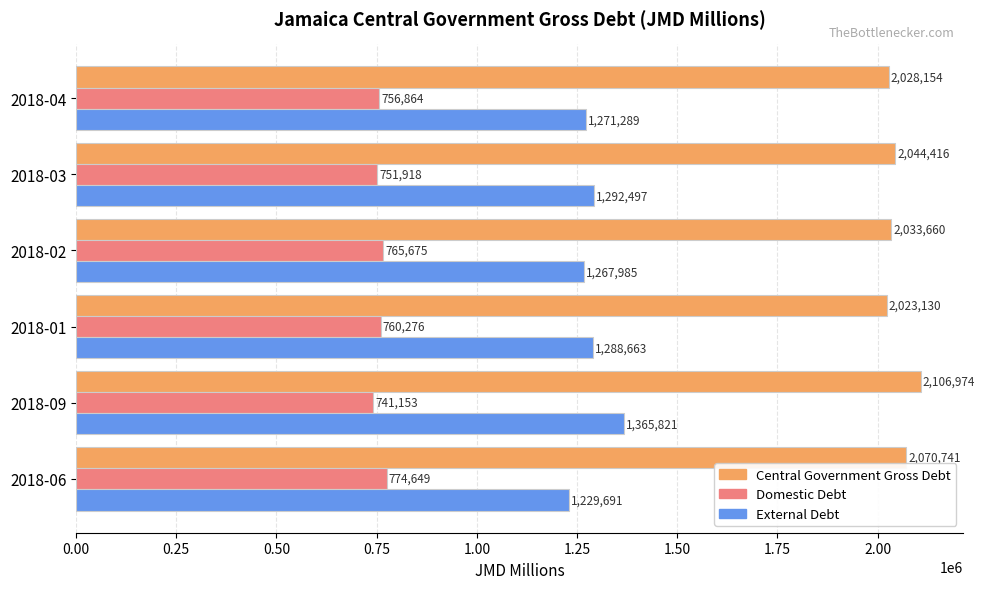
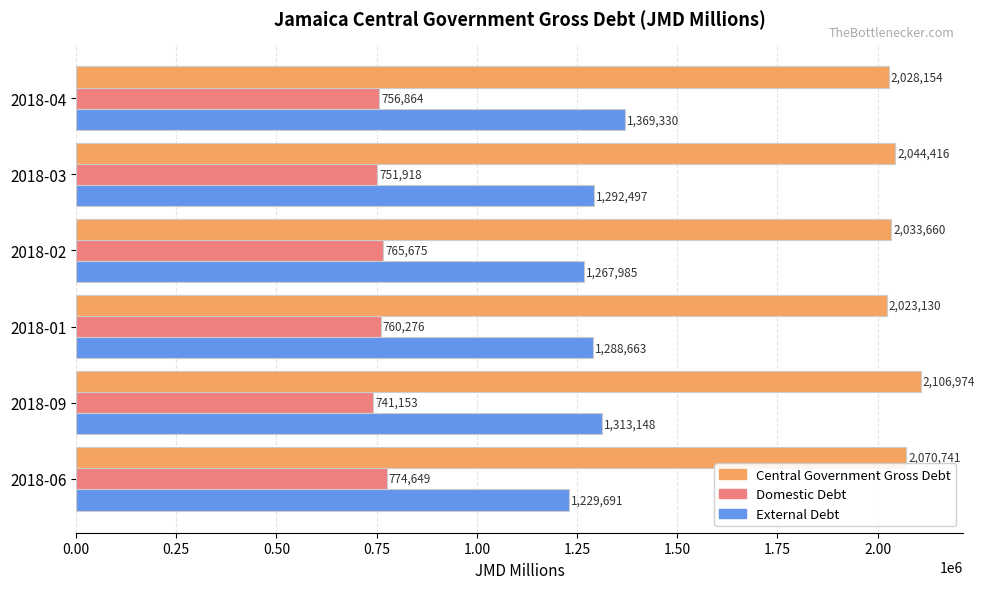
External Debt, 2018-04: 1,271,289 -> 1,369,330
External Debt, 2018-09: 1,365,821 -> 1,313,148
